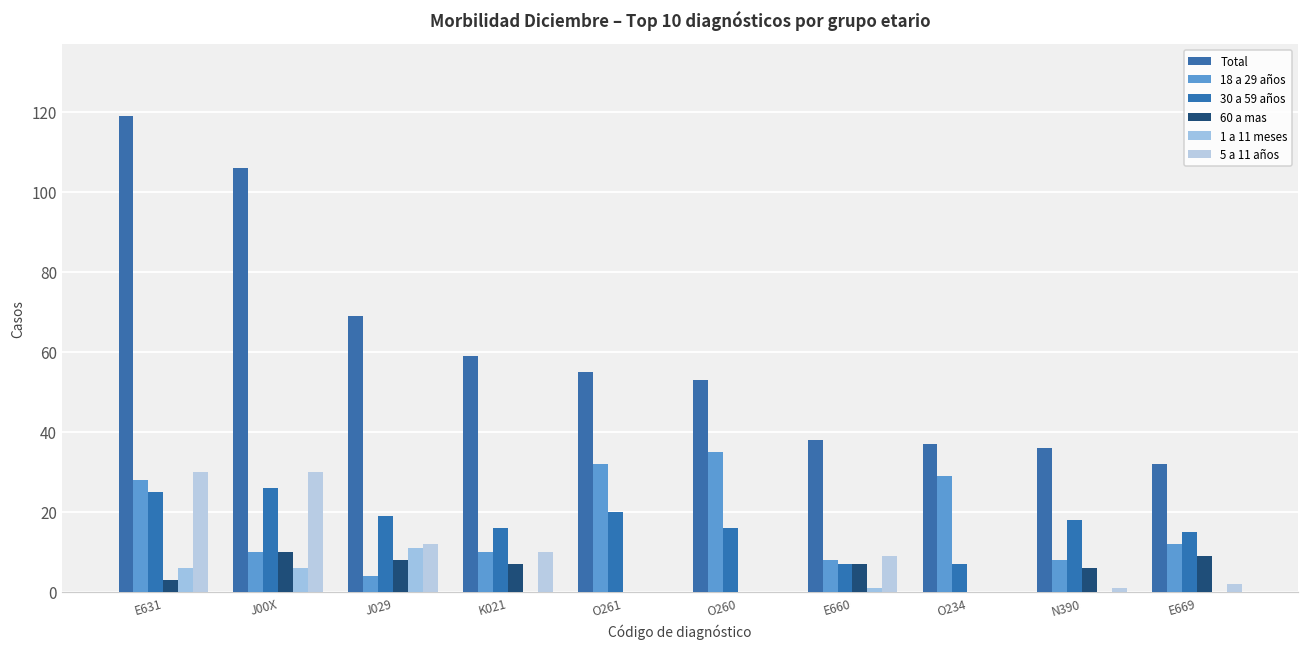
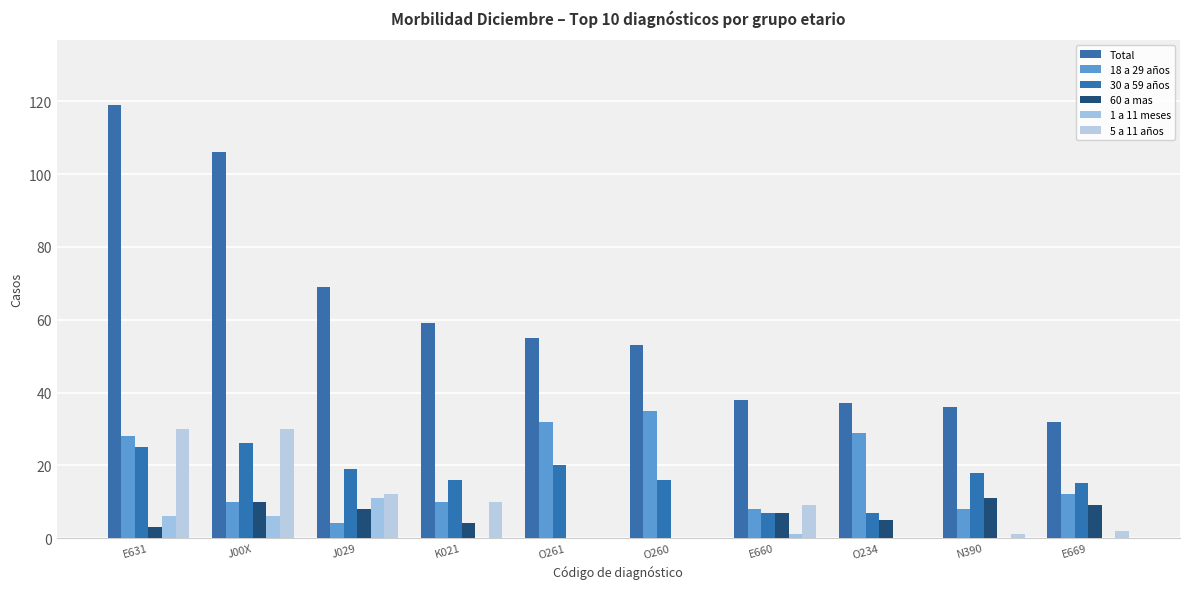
60 a mas, K021: 7 -> 4
60 a mas, O234: 0 -> 5
60 a mas, N390: 6 -> 11
